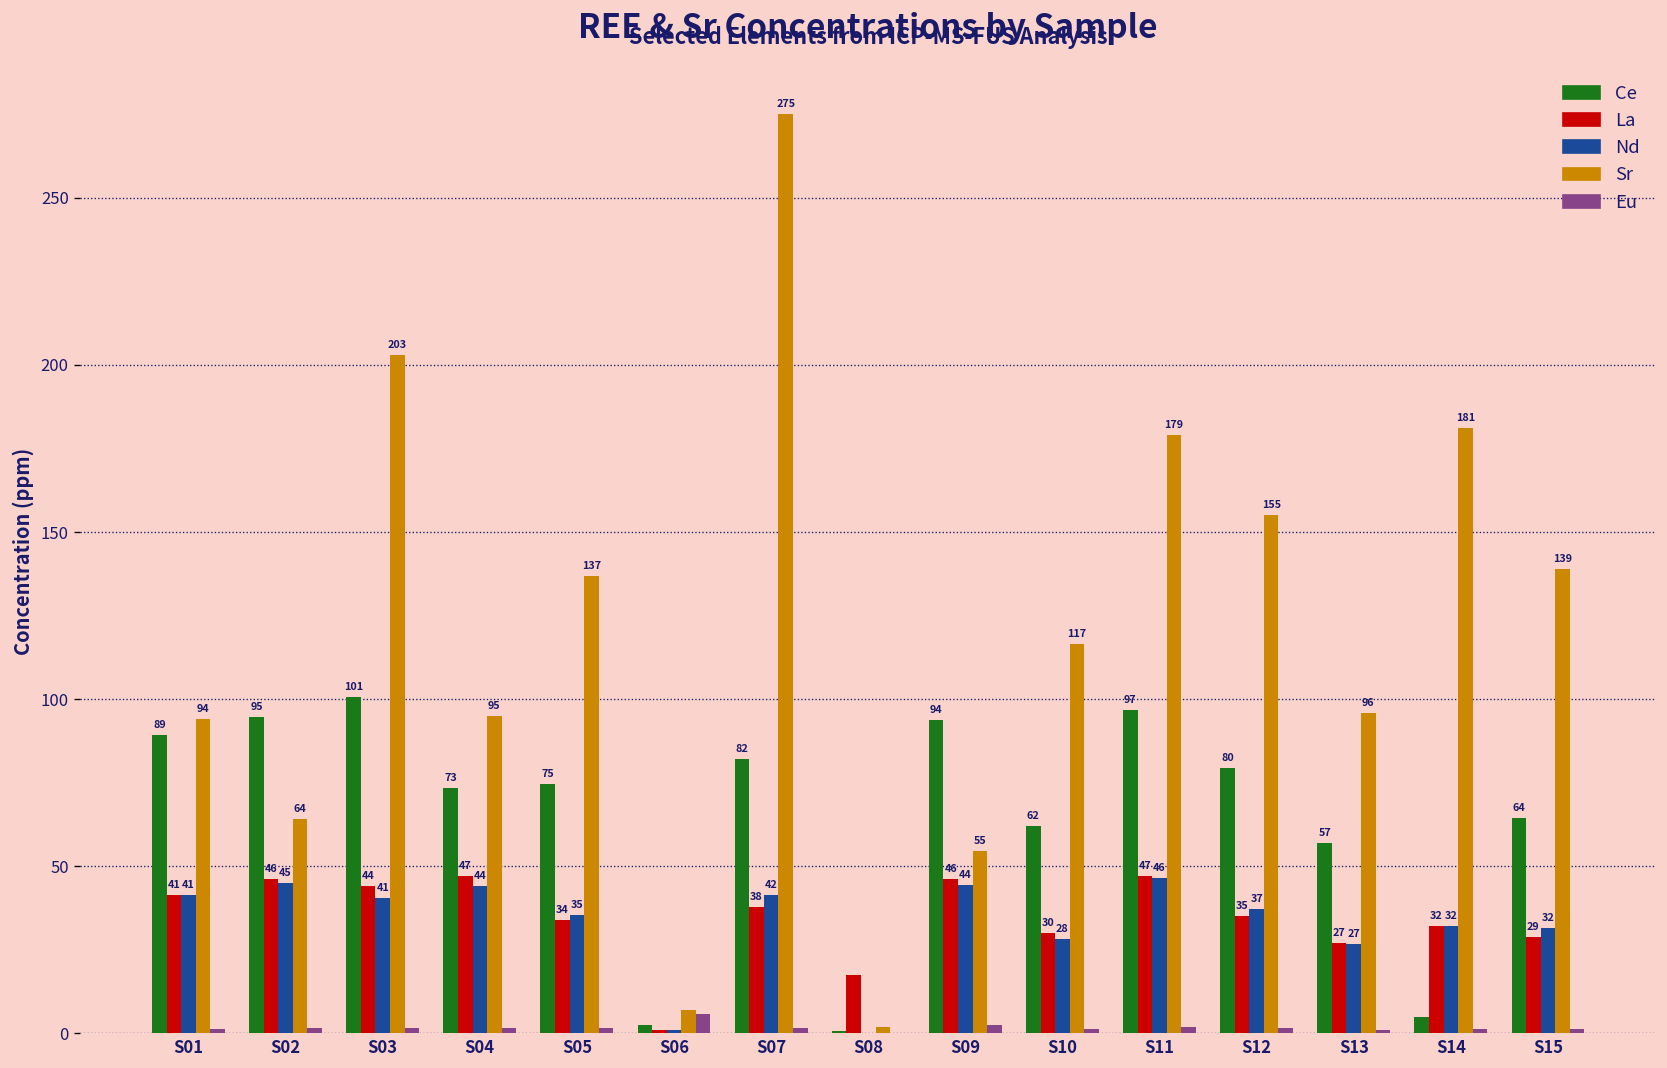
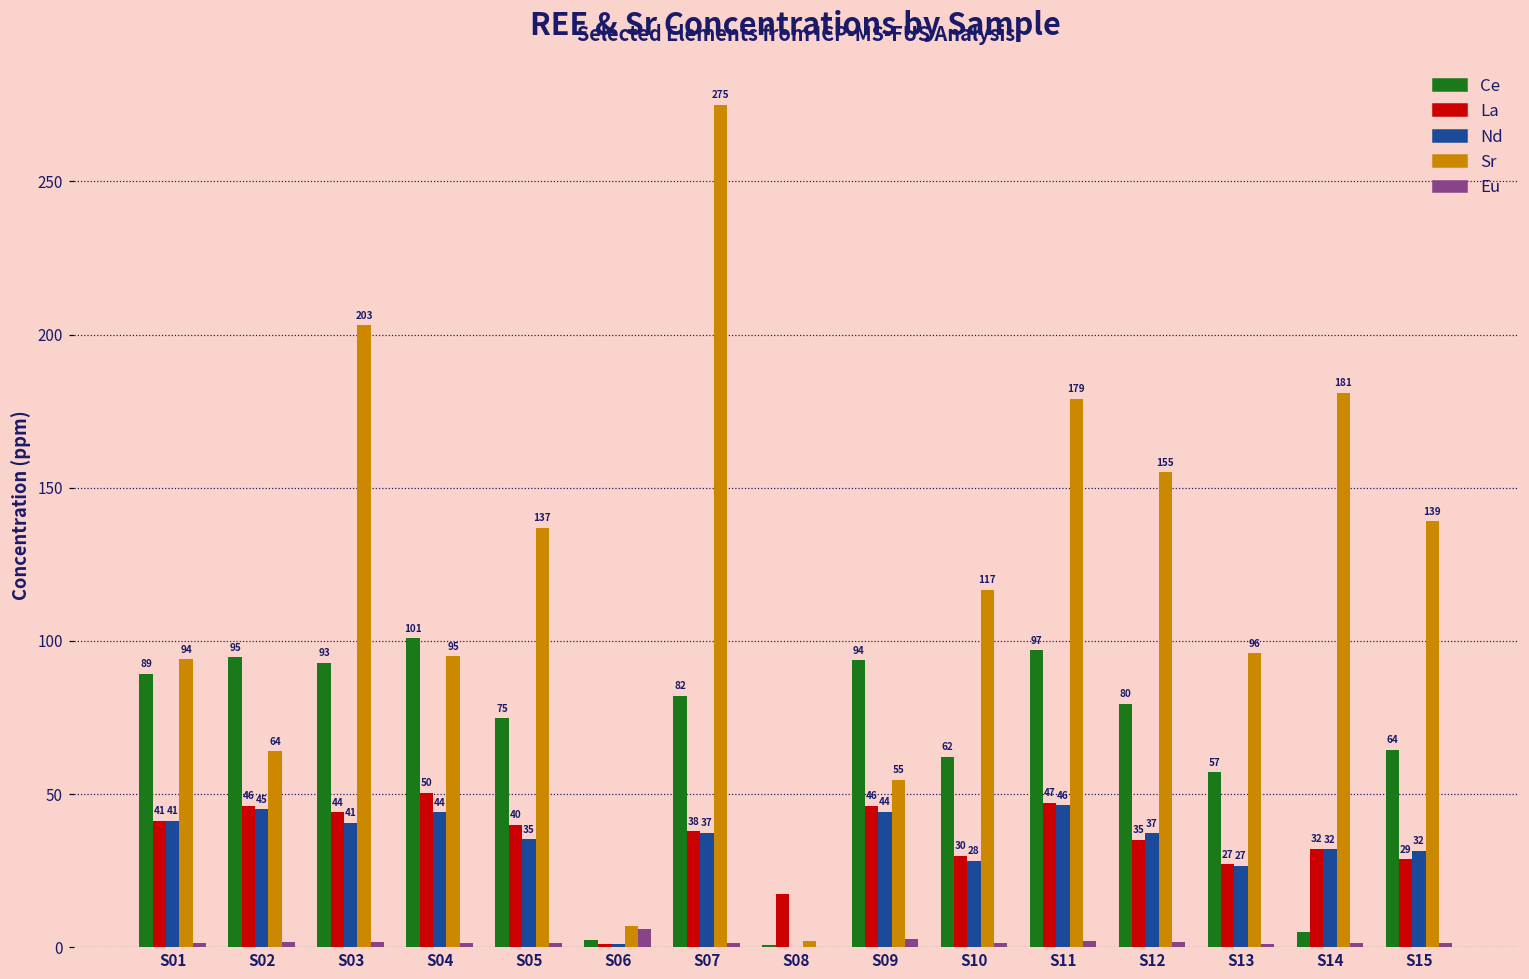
Ce, S03: 101 -> 93
Ce, S04: 73 -> 101
La, S04: 47 -> 50
La, S05: 34 -> 40
Nd, S07: 42 -> 37
